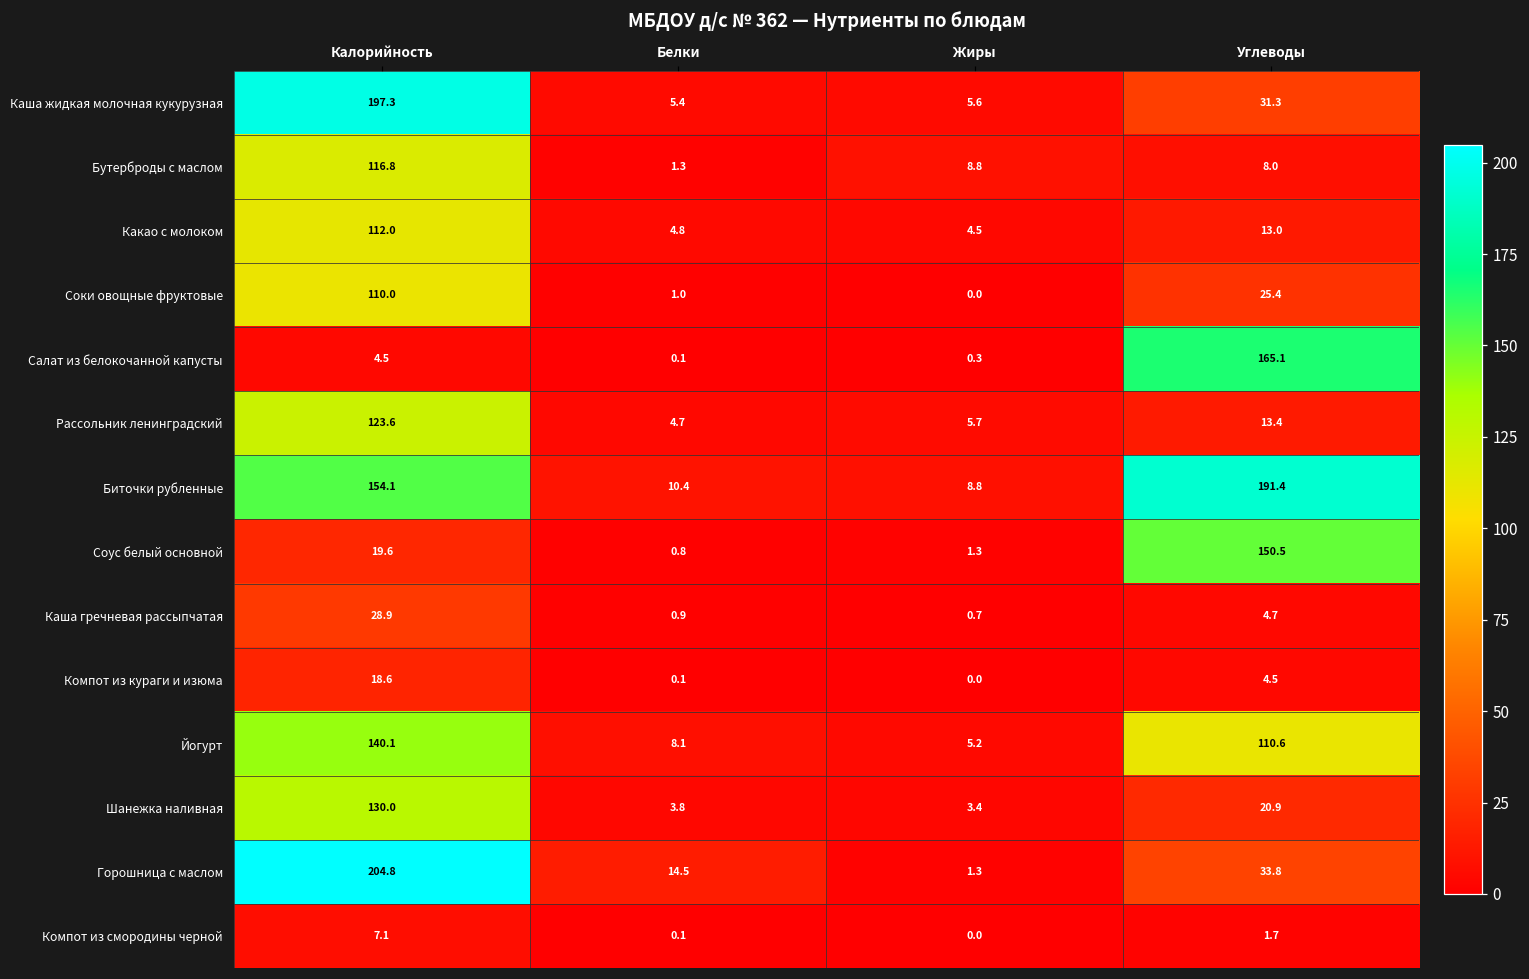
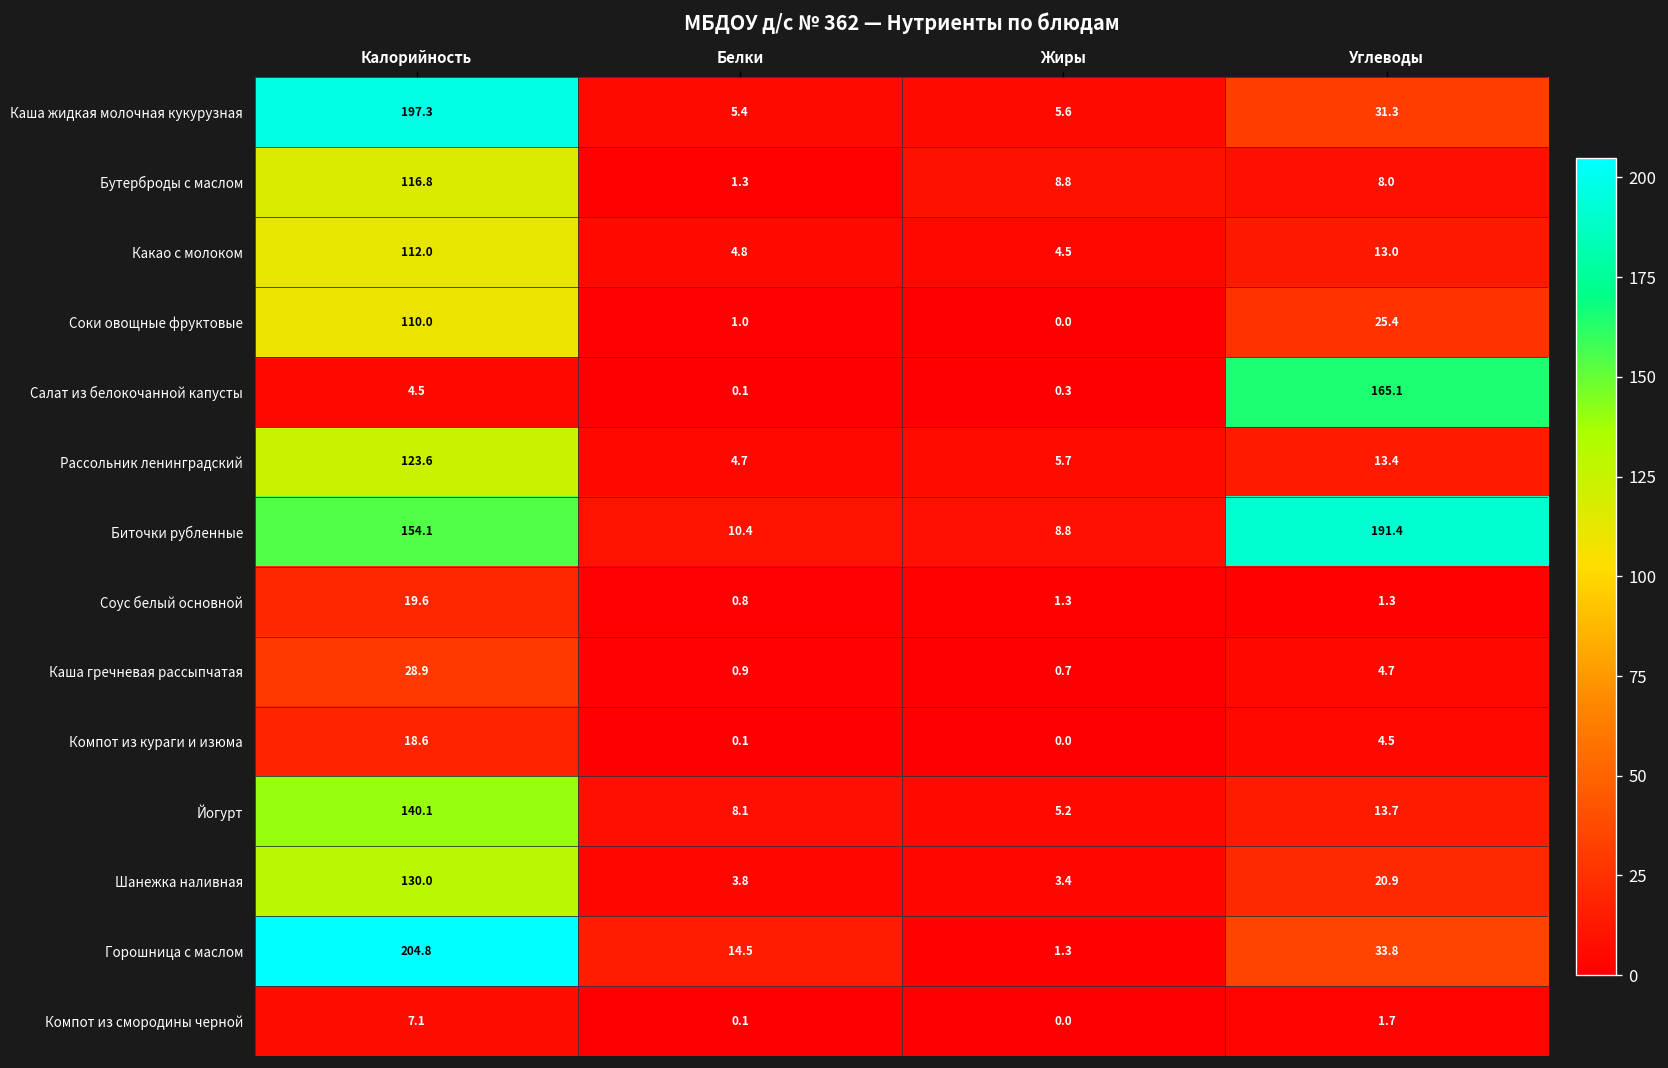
Соус белый основной, Углеводы: 150.5 -> 1.3
Йогурт, Углеводы: 110.6 -> 13.7
